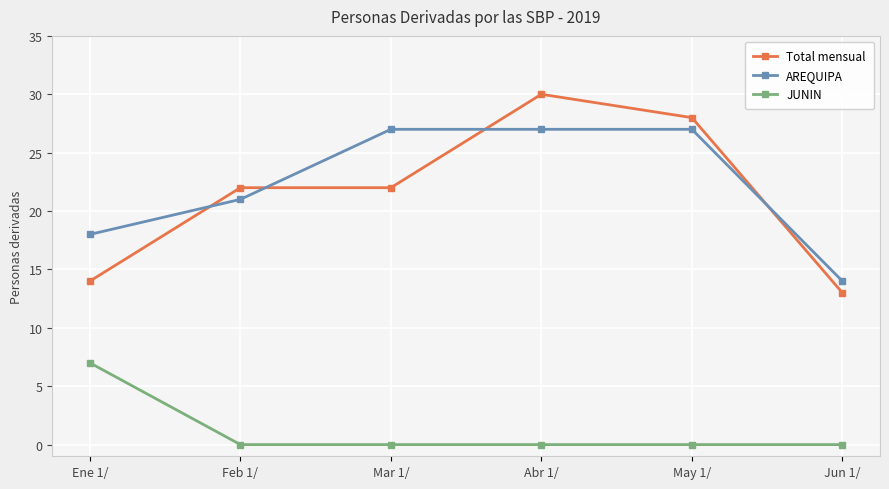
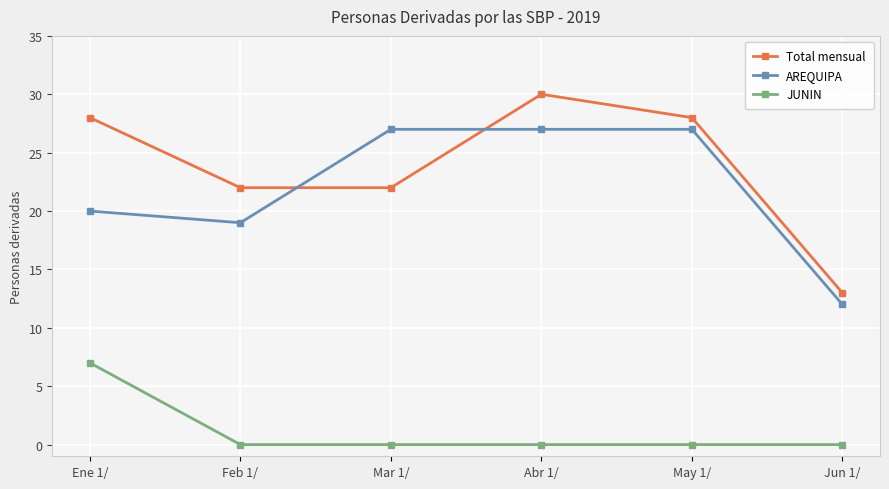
Total mensual, Ene 1/: 14 -> 28
AREQUIPA, Ene 1/: 18 -> 20
AREQUIPA, Feb 1/: 21 -> 19
AREQUIPA, Jun 1/: 14 -> 12
